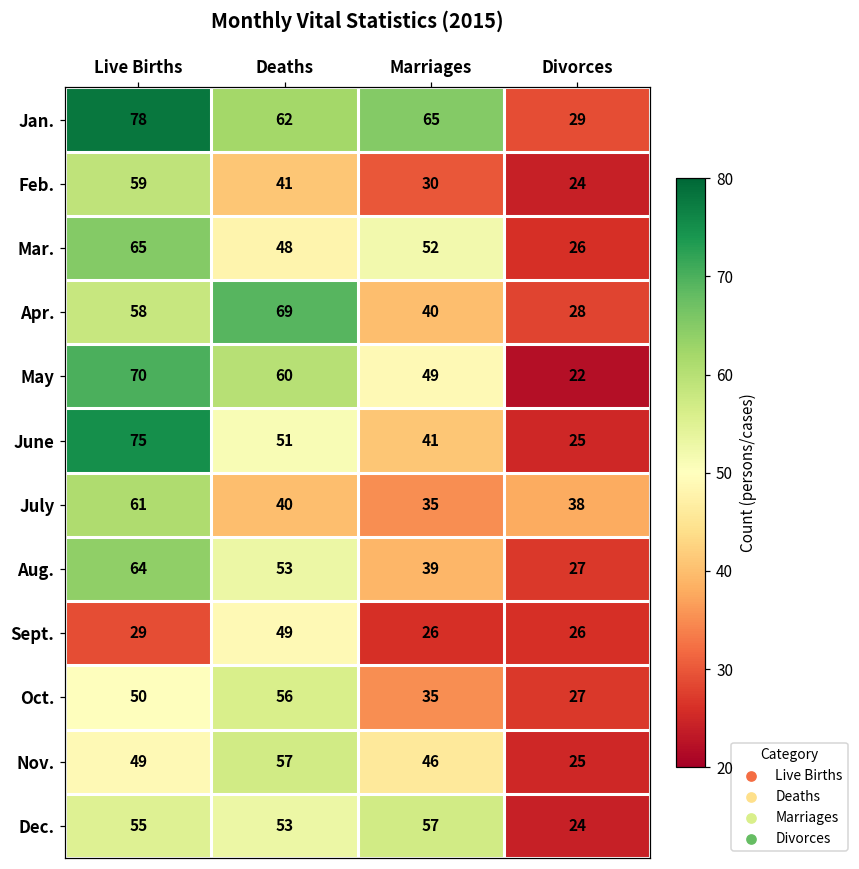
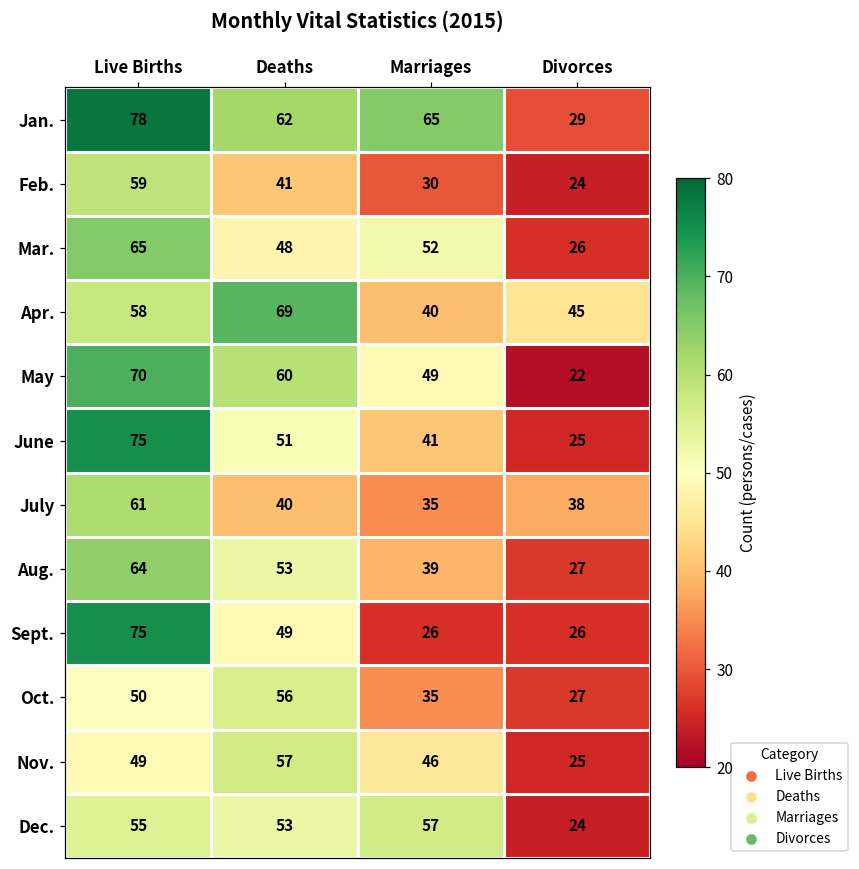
Apr., Divorces: 28 -> 45
Sept., Live Births: 29 -> 75
